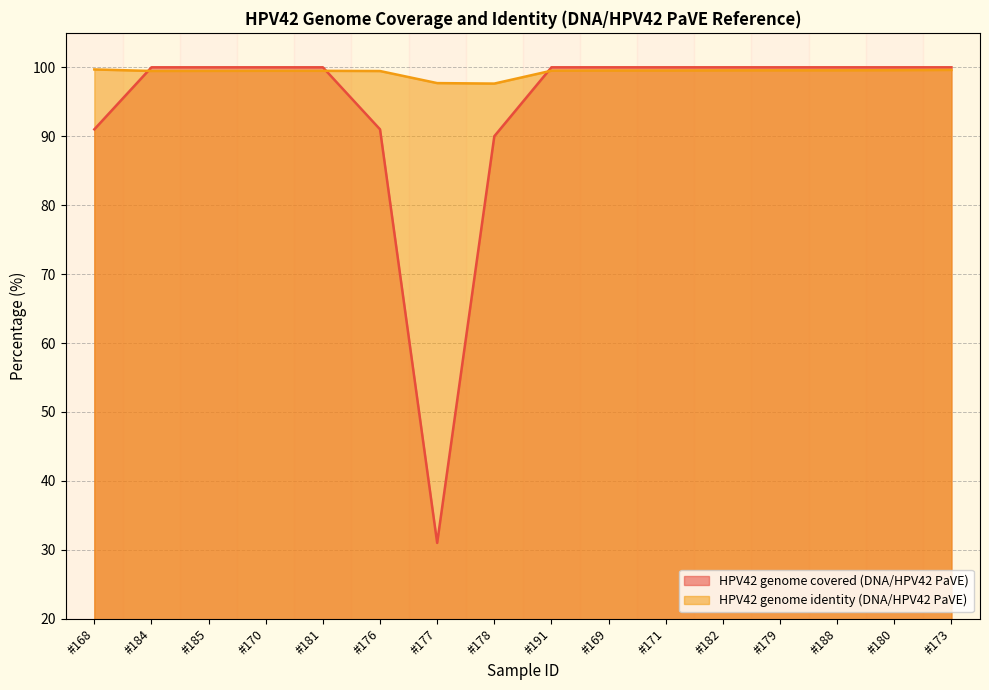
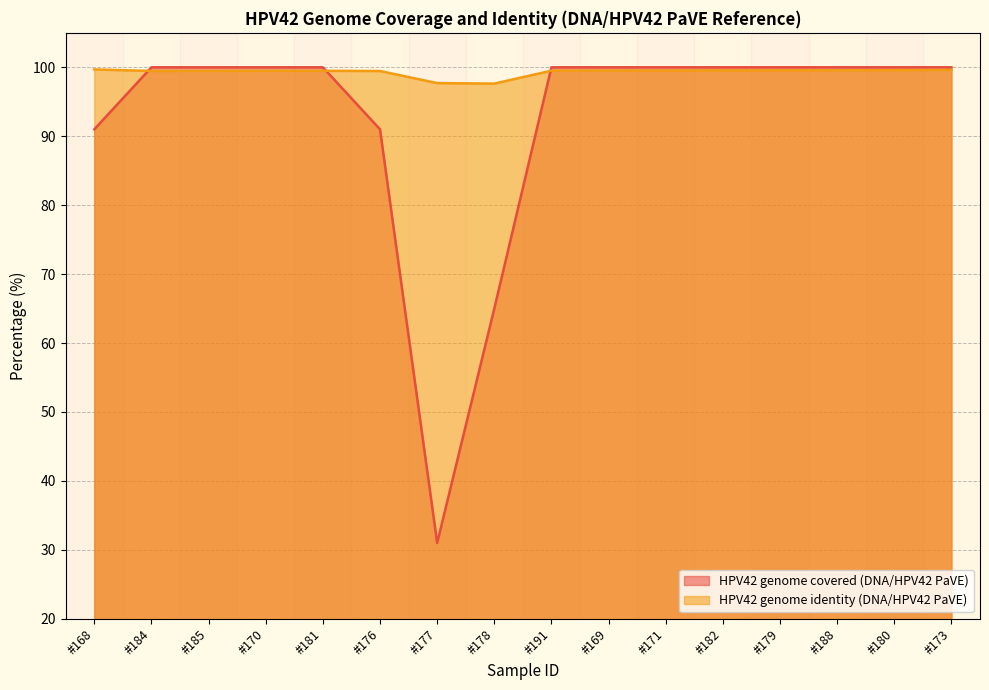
HPV42 genome covered (DNA/HPV42 PaVE), #178: 90 -> 65
